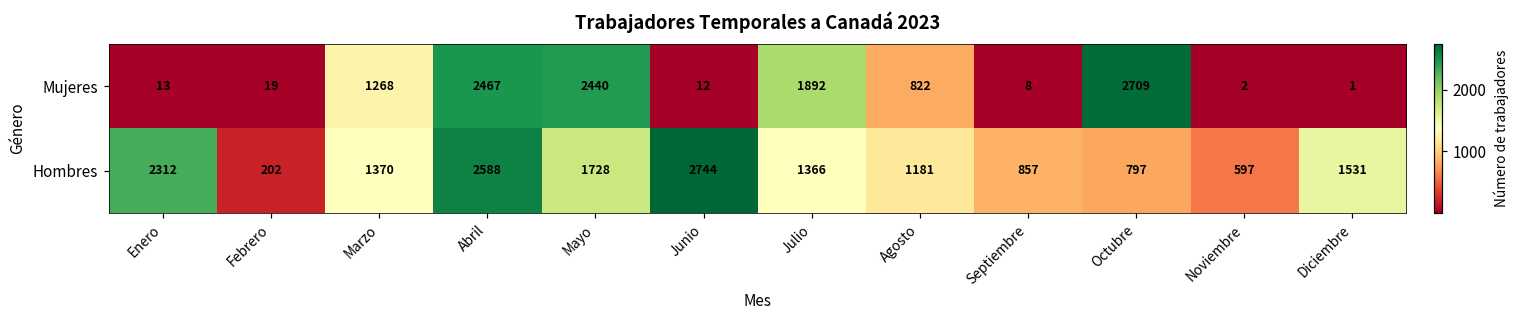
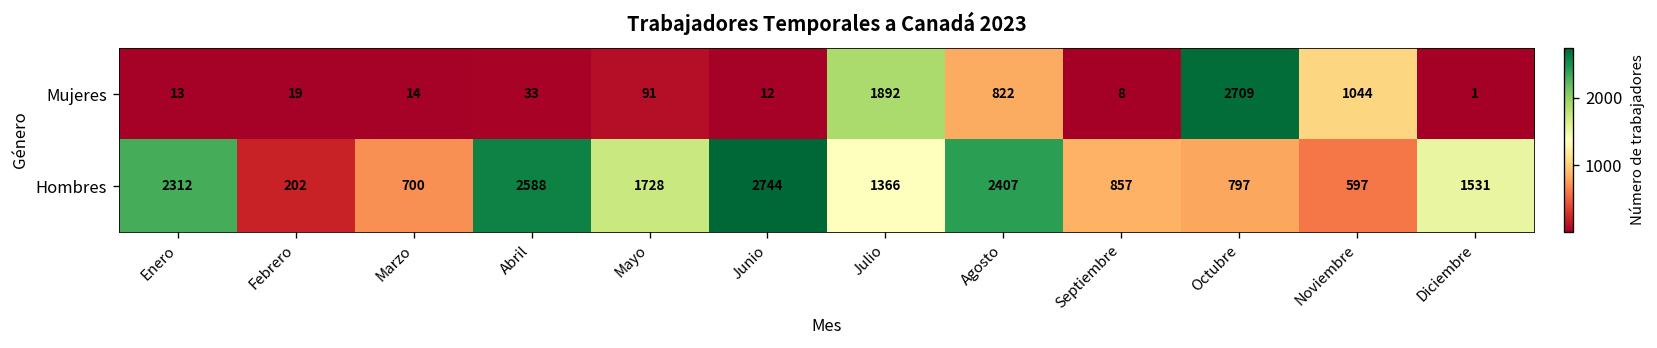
Mujeres, Marzo: 1268 -> 14
Mujeres, Abril: 2467 -> 33
Mujeres, Mayo: 2440 -> 91
Mujeres, Noviembre: 2 -> 1044
Hombres, Marzo: 1370 -> 700
Hombres, Agosto: 1181 -> 2407
